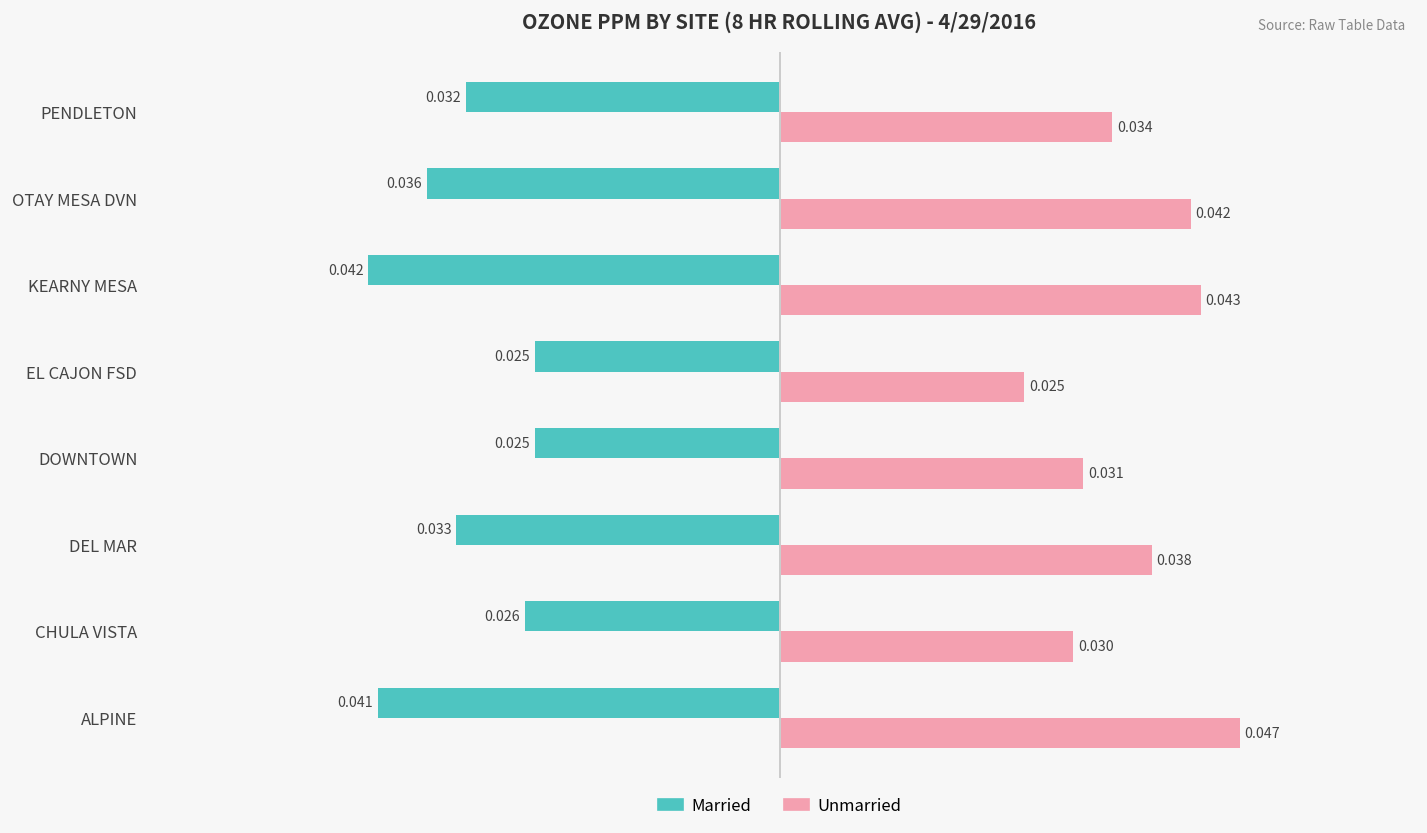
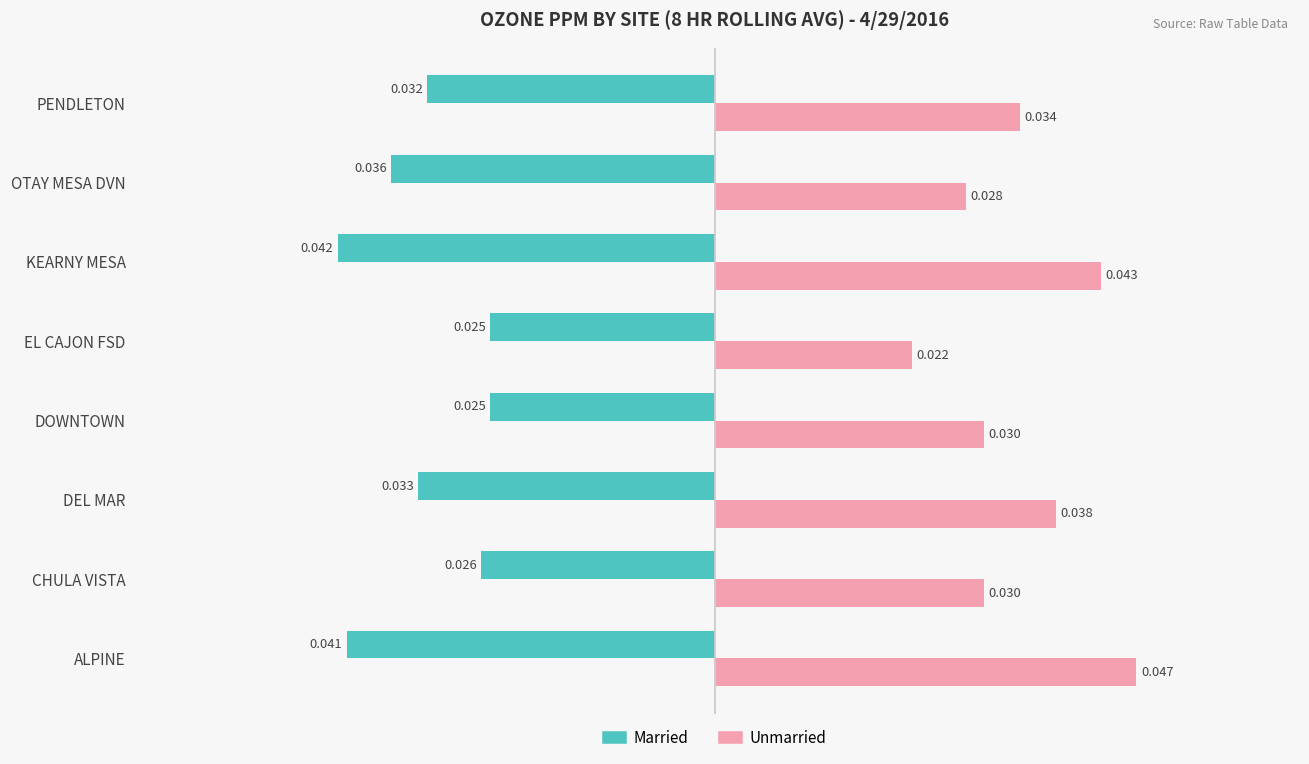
Unmarried, OTAY MESA DVN: 0.042 -> 0.028
Unmarried, EL CAJON FSD: 0.025 -> 0.022
Unmarried, DOWNTOWN: 0.031 -> 0.030
